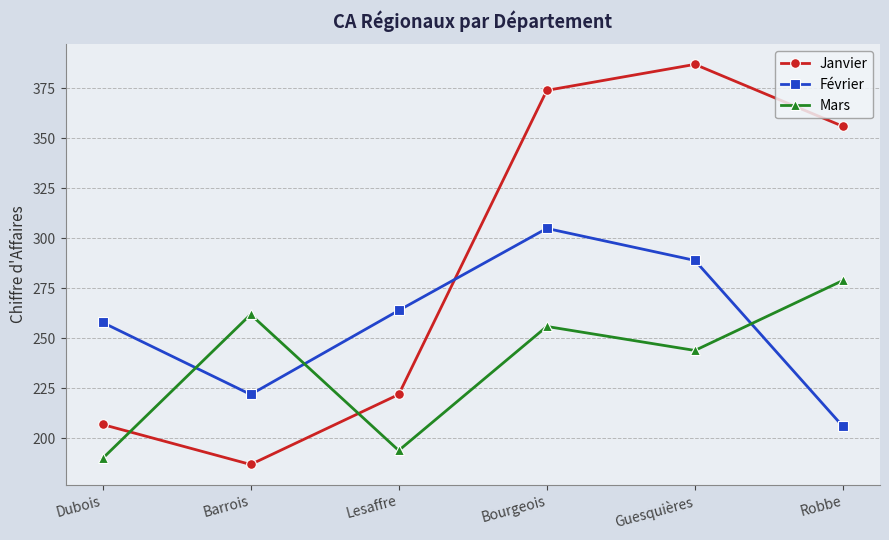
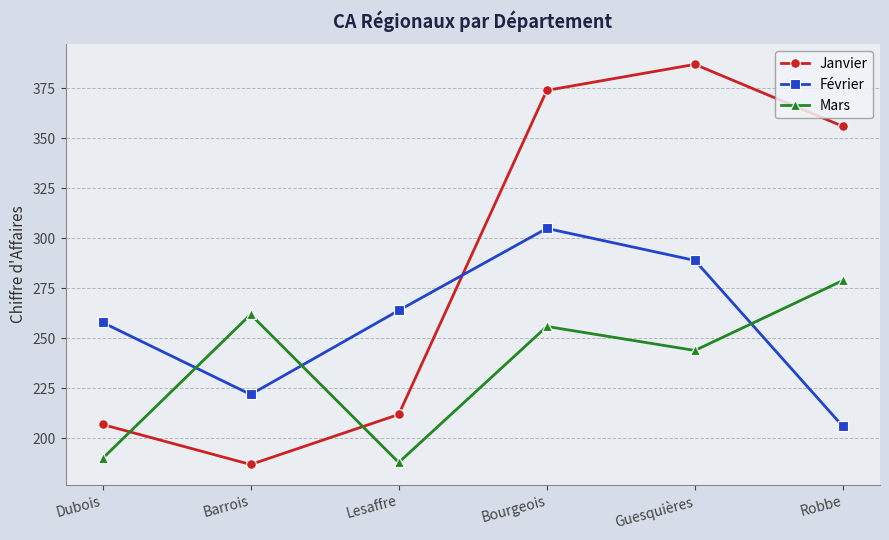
Janvier, Lesaffre: 222 -> 212
Mars, Lesaffre: 194 -> 188
